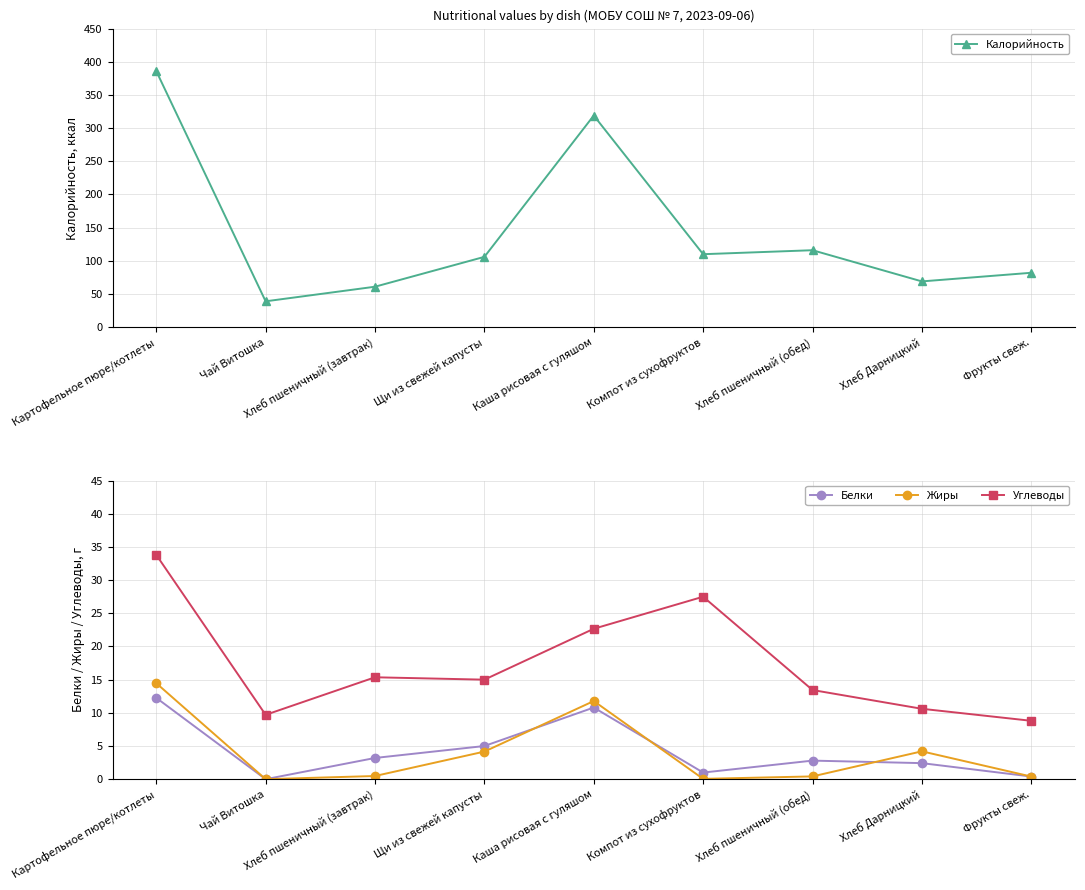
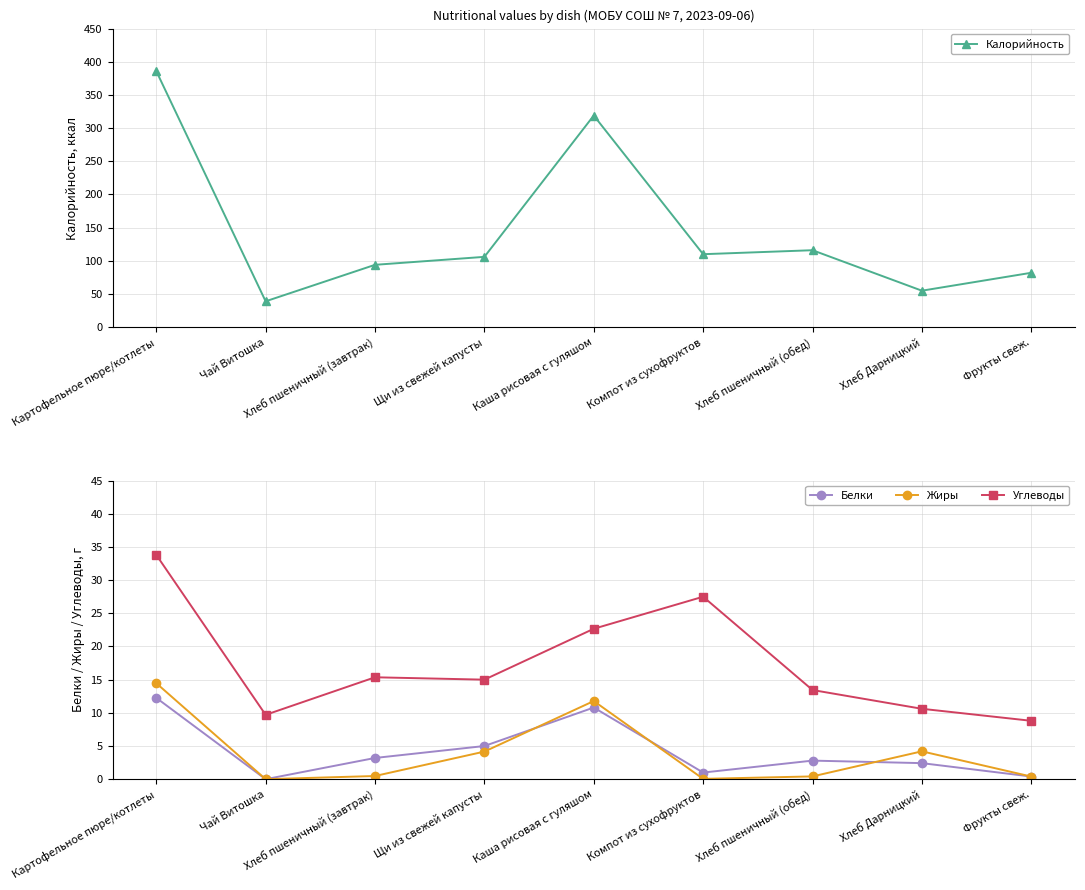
Nutritional values by dish (МОБУ СОШ № 7, 2023-09-06), Хлеб пшеничный (завтрак): 60 -> 90
Nutritional values by dish (МОБУ СОШ № 7, 2023-09-06), Хлеб Дарницкий: 70 -> 60
